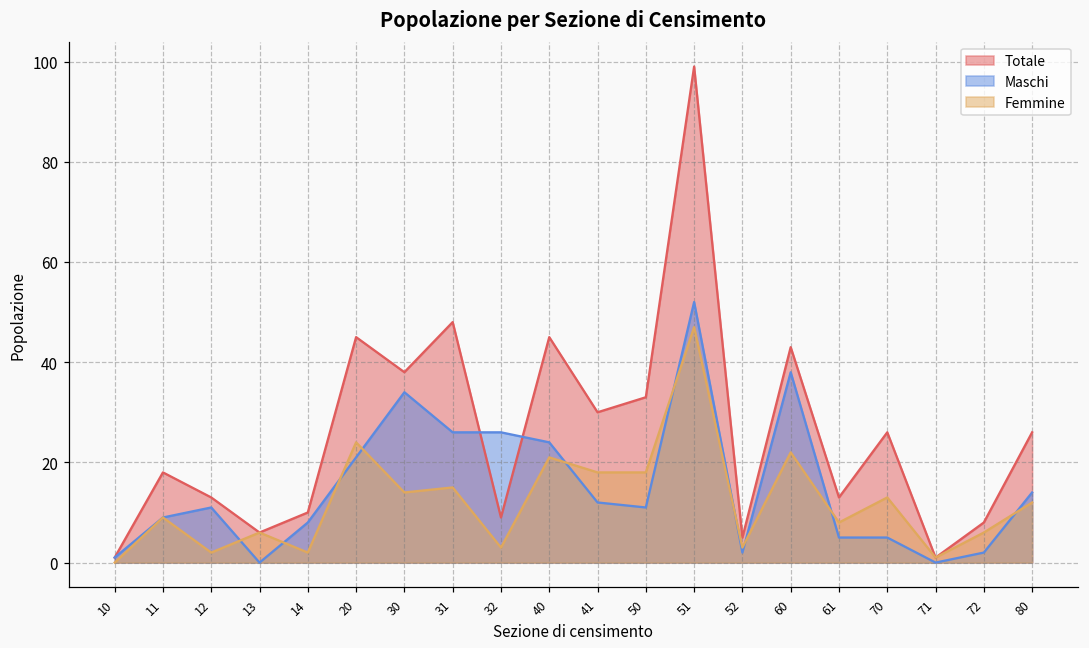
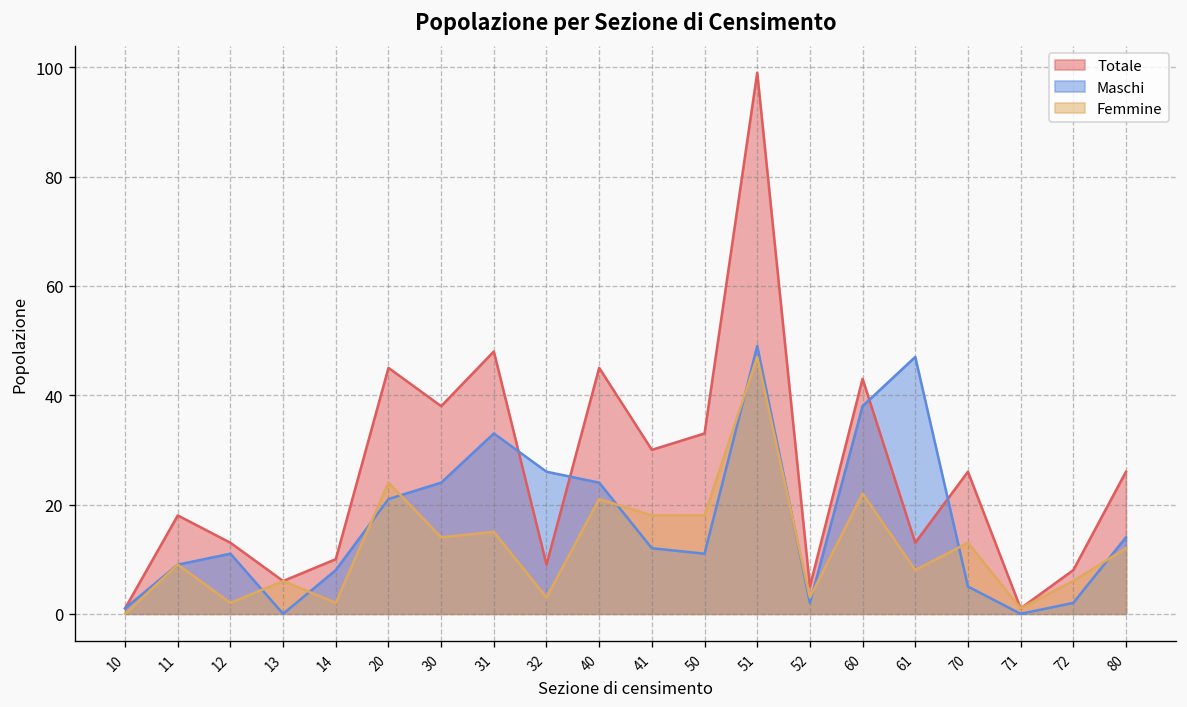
Maschi, 30: 34 -> 24
Maschi, 31: 26 -> 33
Maschi, 51: 52 -> 49
Maschi, 61: 5 -> 47
